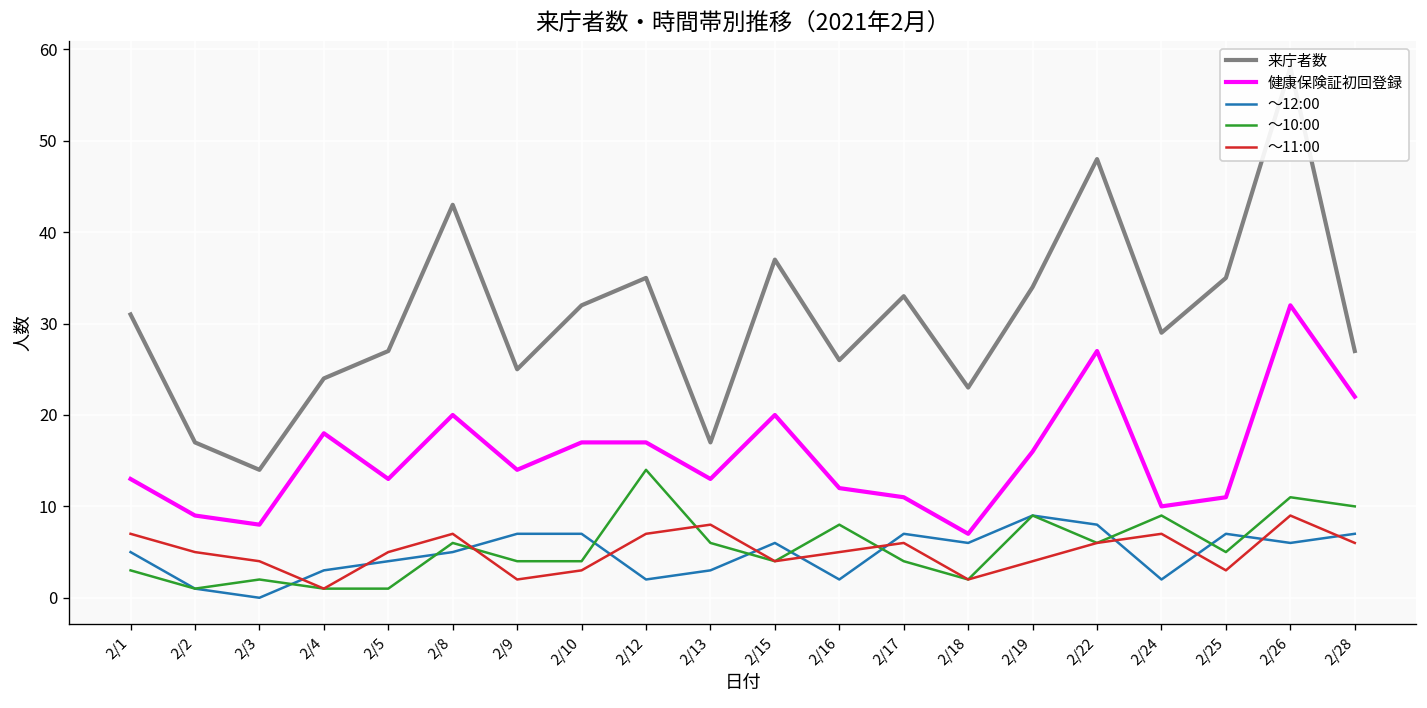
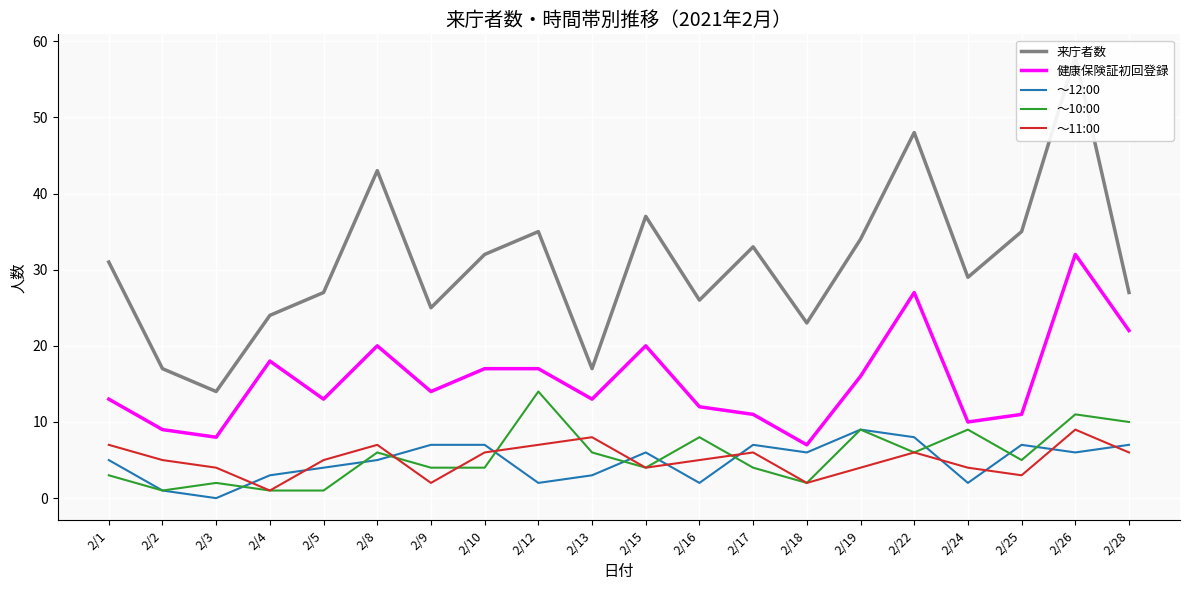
～11:00, 2/10: 3 -> 6
～11:00, 2/24: 7 -> 4
